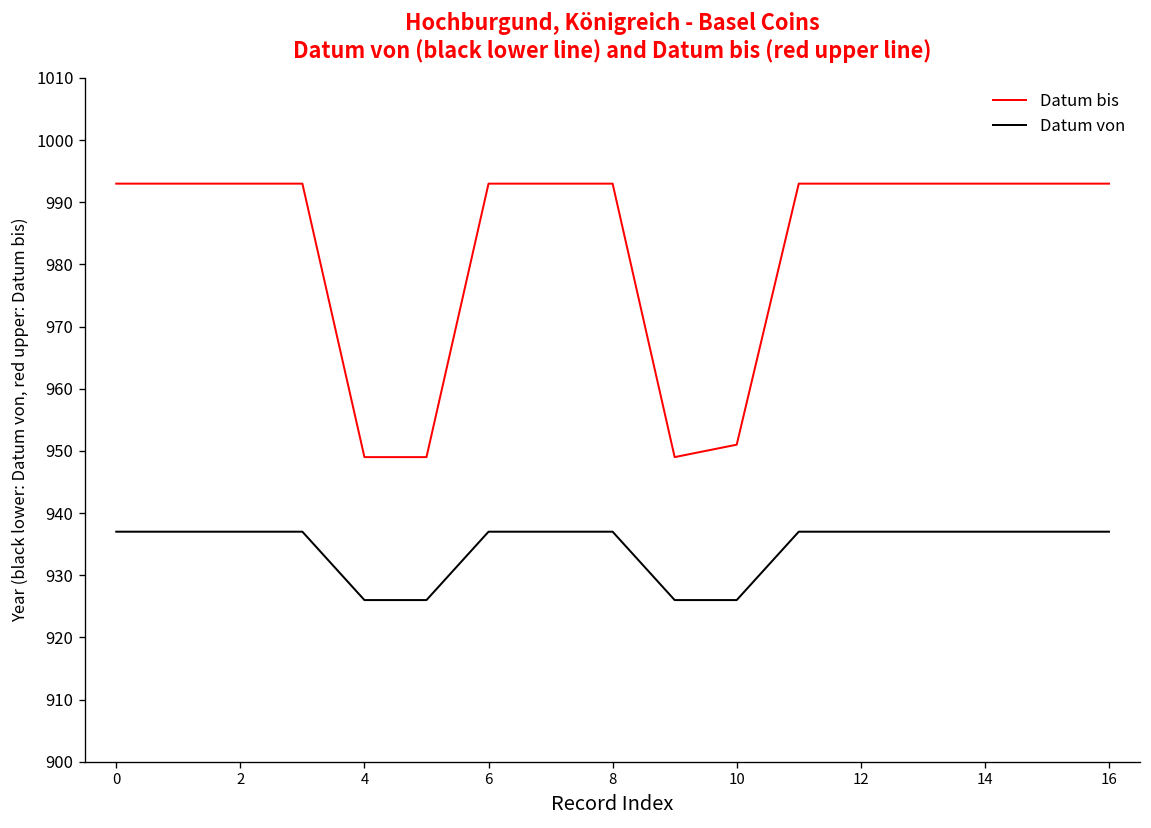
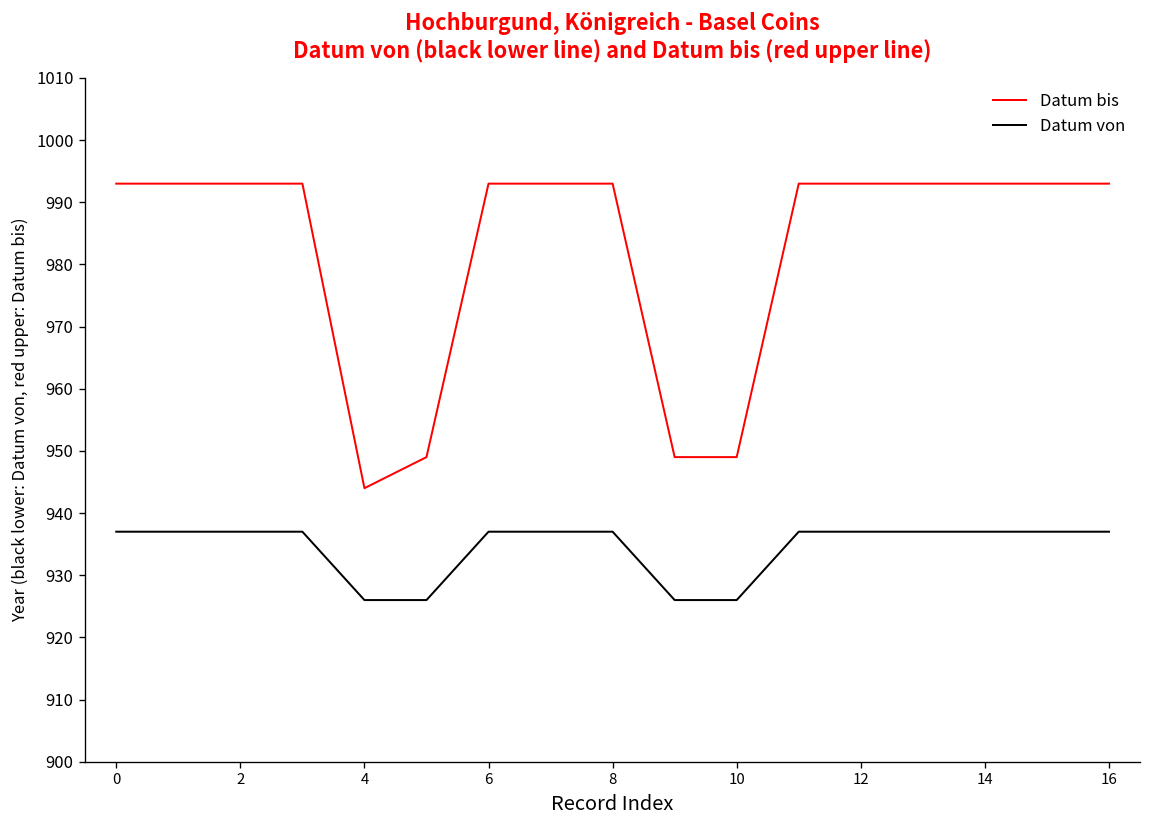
Datum bis, 4: 949 -> 944
Datum bis, 10: 951 -> 949
